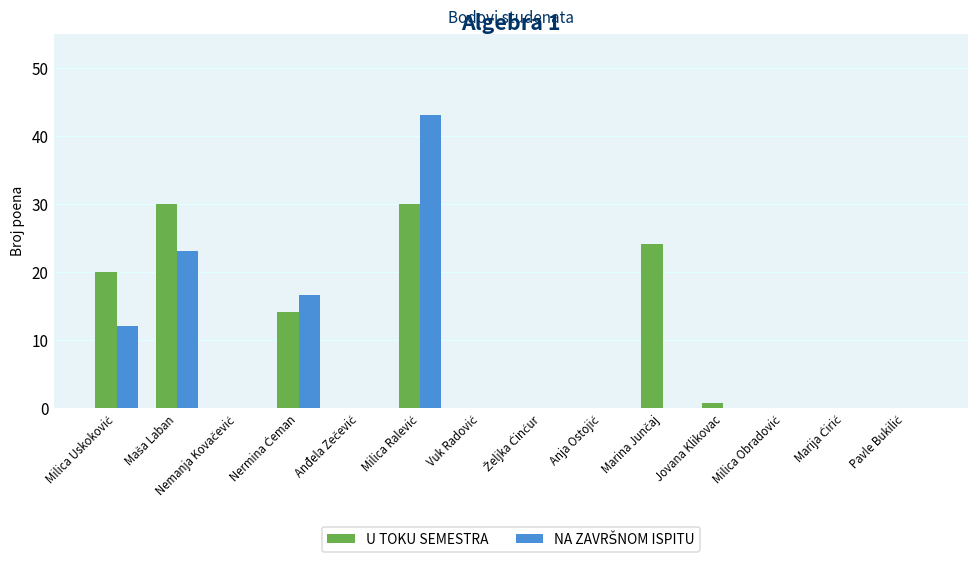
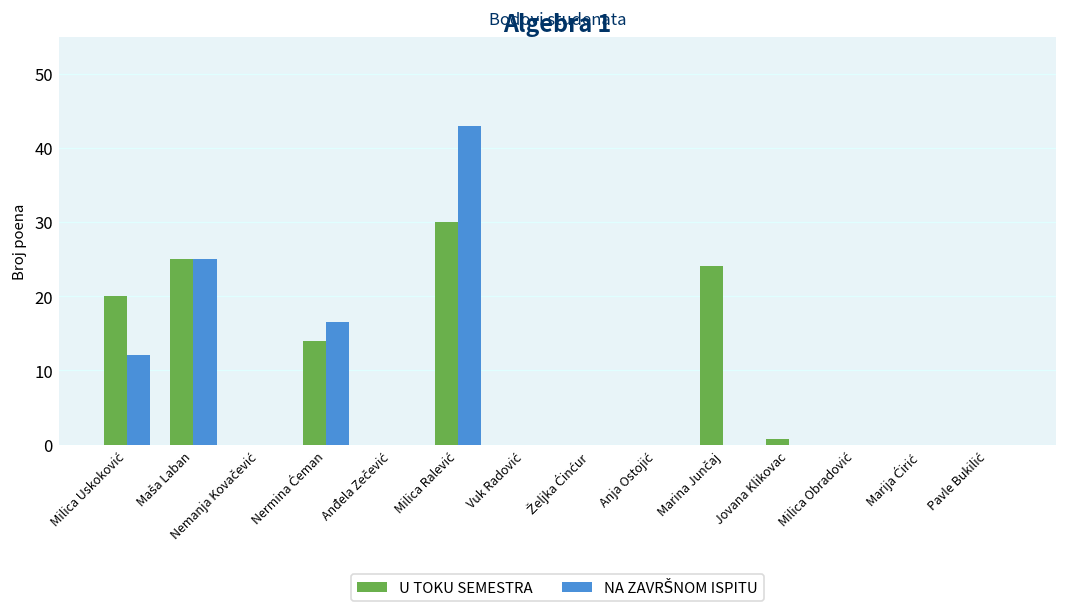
U TOKU SEMESTRA, Maša Laban: 30 -> 25
NA ZAVRŠNOM ISPITU, Maša Laban: 23 -> 25
